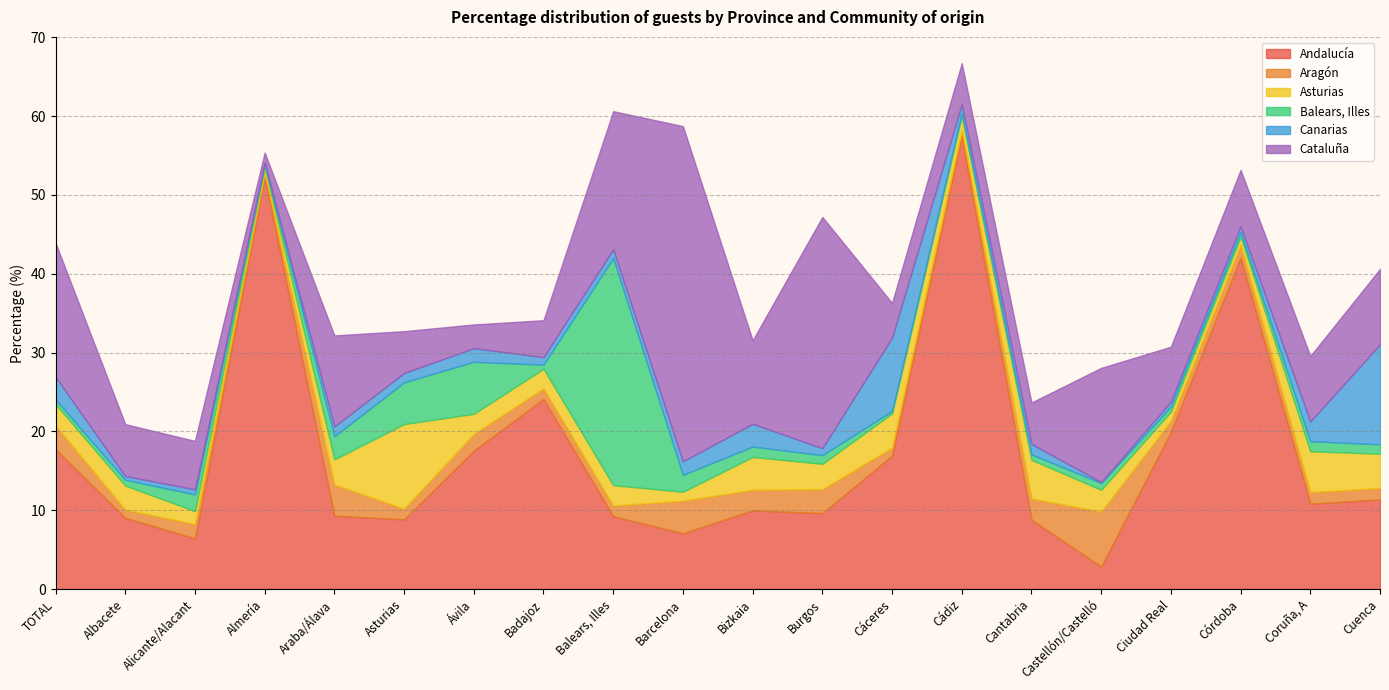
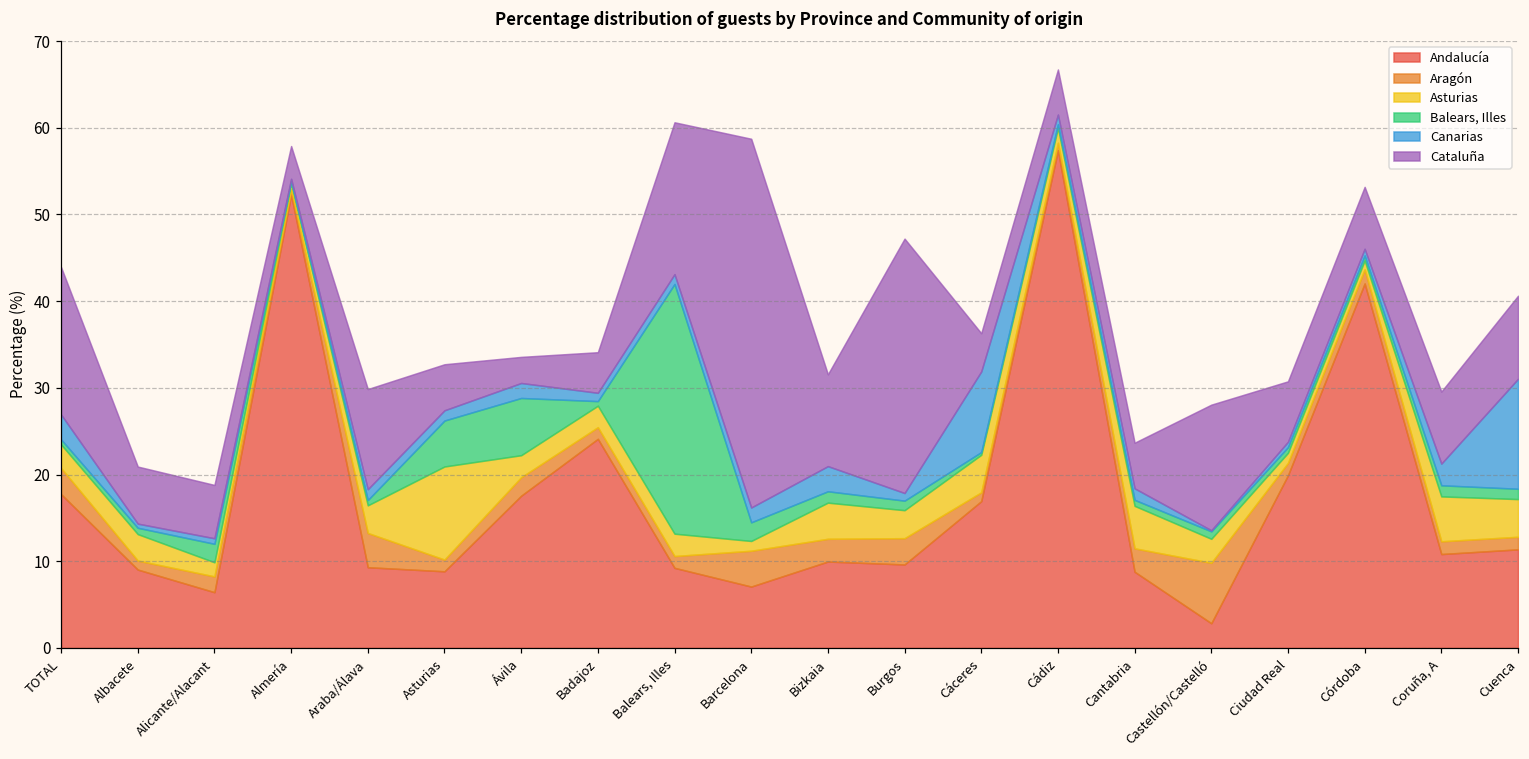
Cataluña, Almería: 1 -> 4
Balears, Illes, Araba/Álava: 3 -> 1
